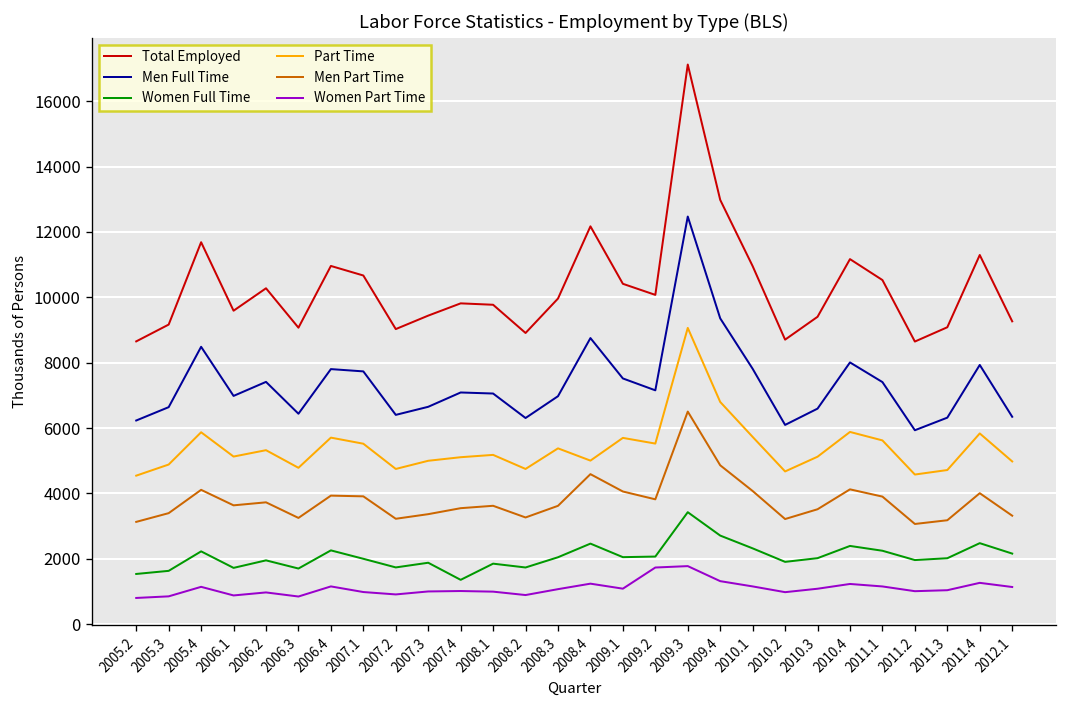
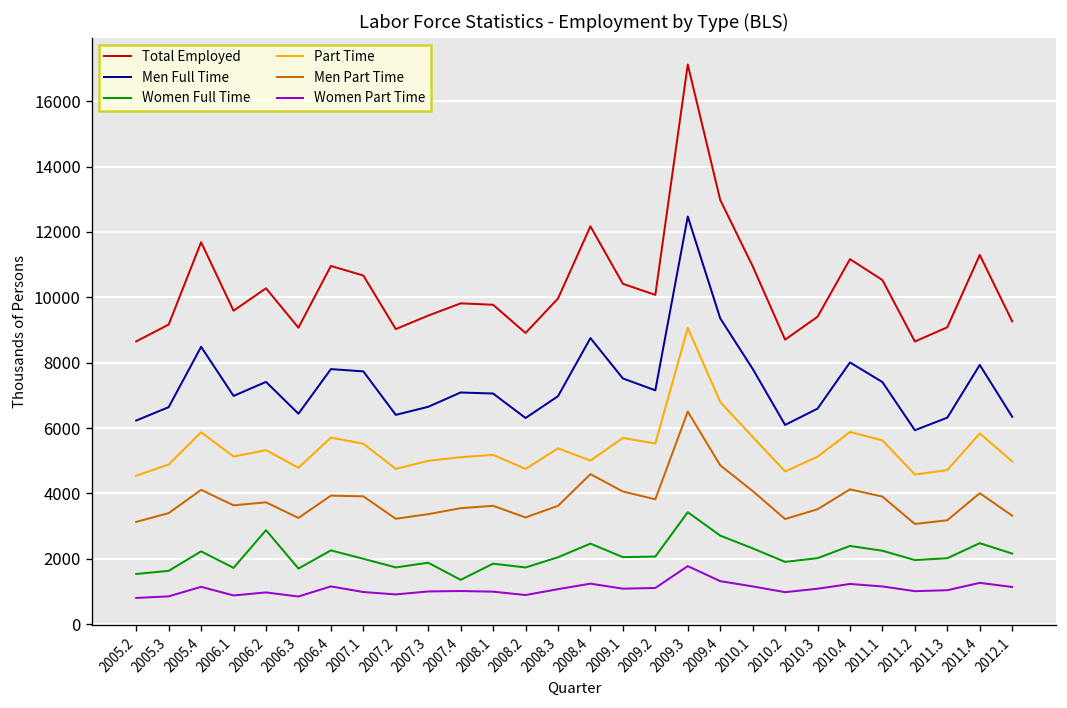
Women Full Time, 2006.2: 2000 -> 2900
Women Part Time, 2009.2: 1700 -> 1100
